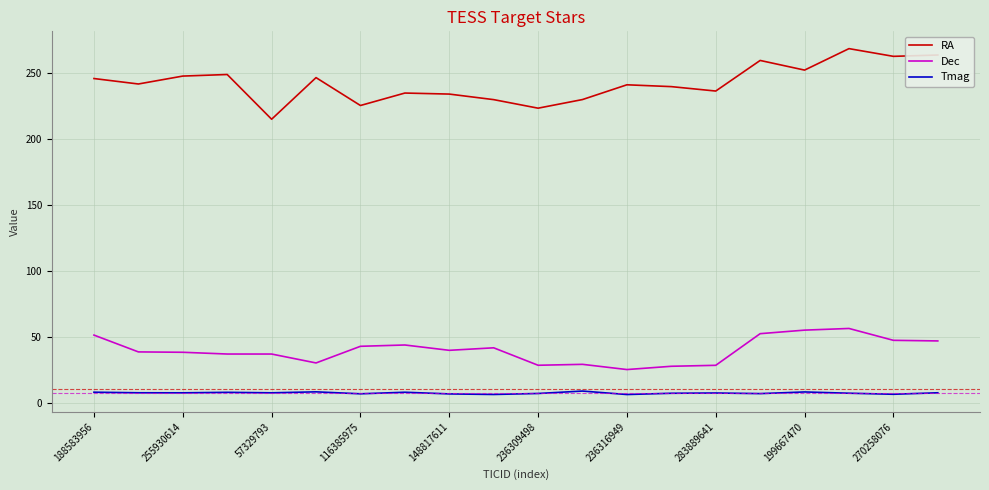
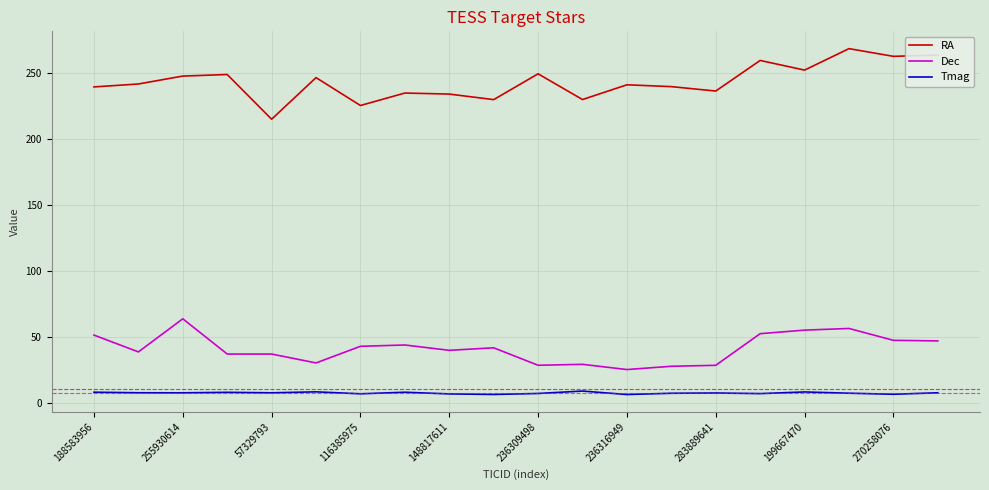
RA, 188583956: 246 -> 239
Dec, 255930614: 38 -> 64
RA, 236309498: 223 -> 249
